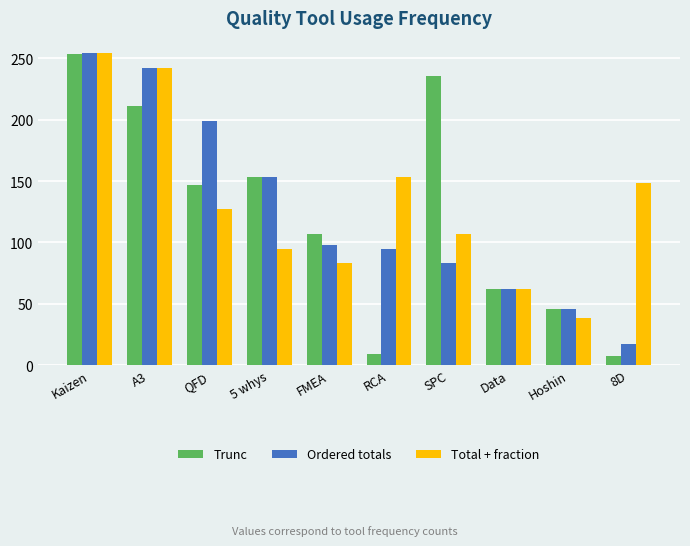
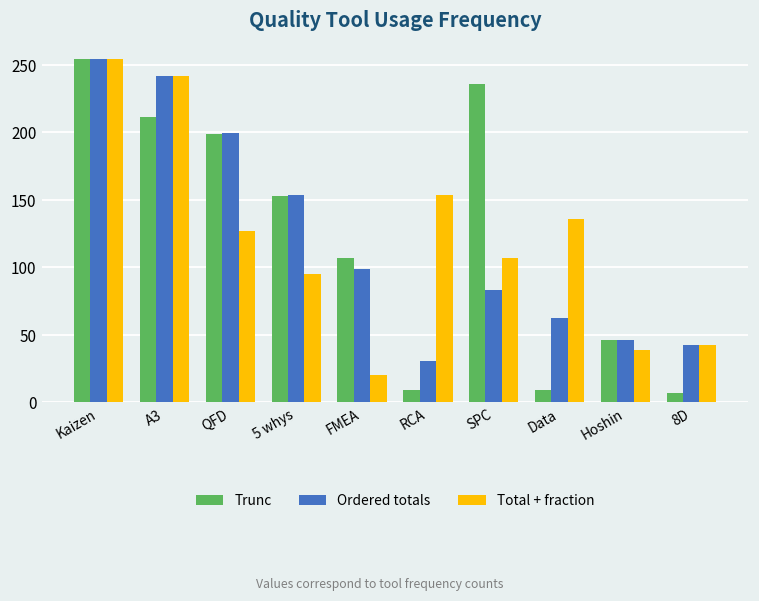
Trunc, QFD: 147 -> 199
Total + fraction, FMEA: 83 -> 20
Ordered totals, RCA: 95 -> 31
Trunc, Data: 62 -> 9
Total + fraction, Data: 62 -> 135
Ordered totals, 8D: 17 -> 42
Total + fraction, 8D: 148 -> 42
